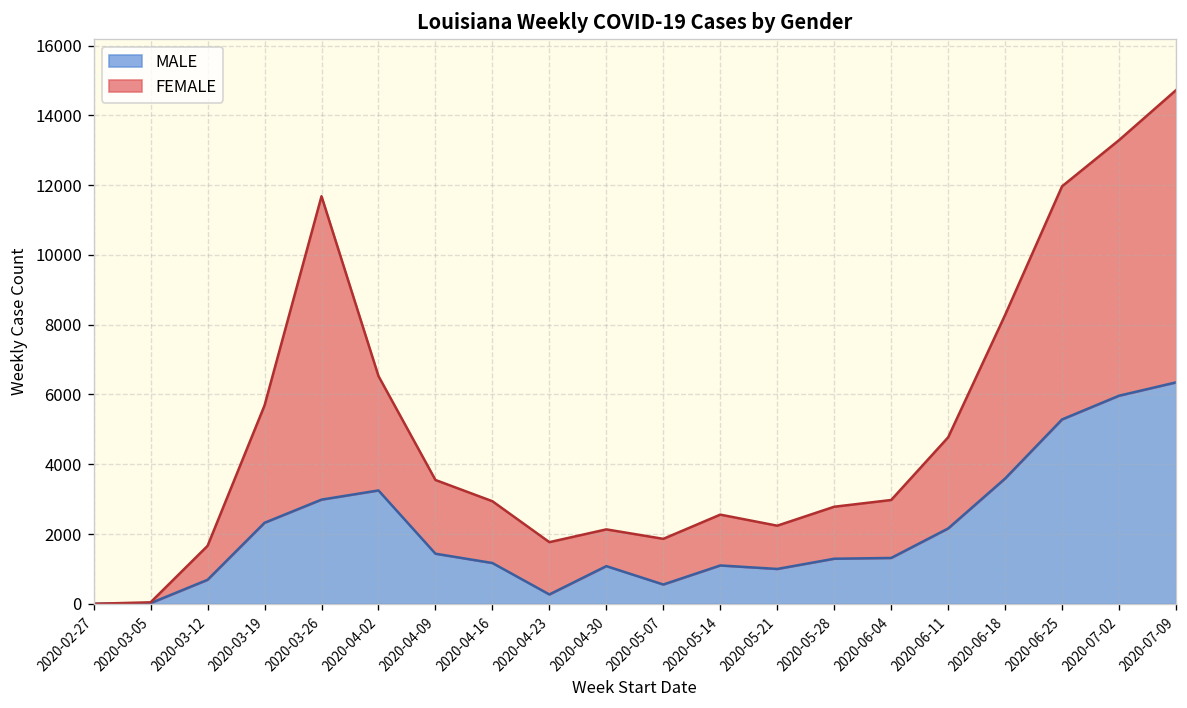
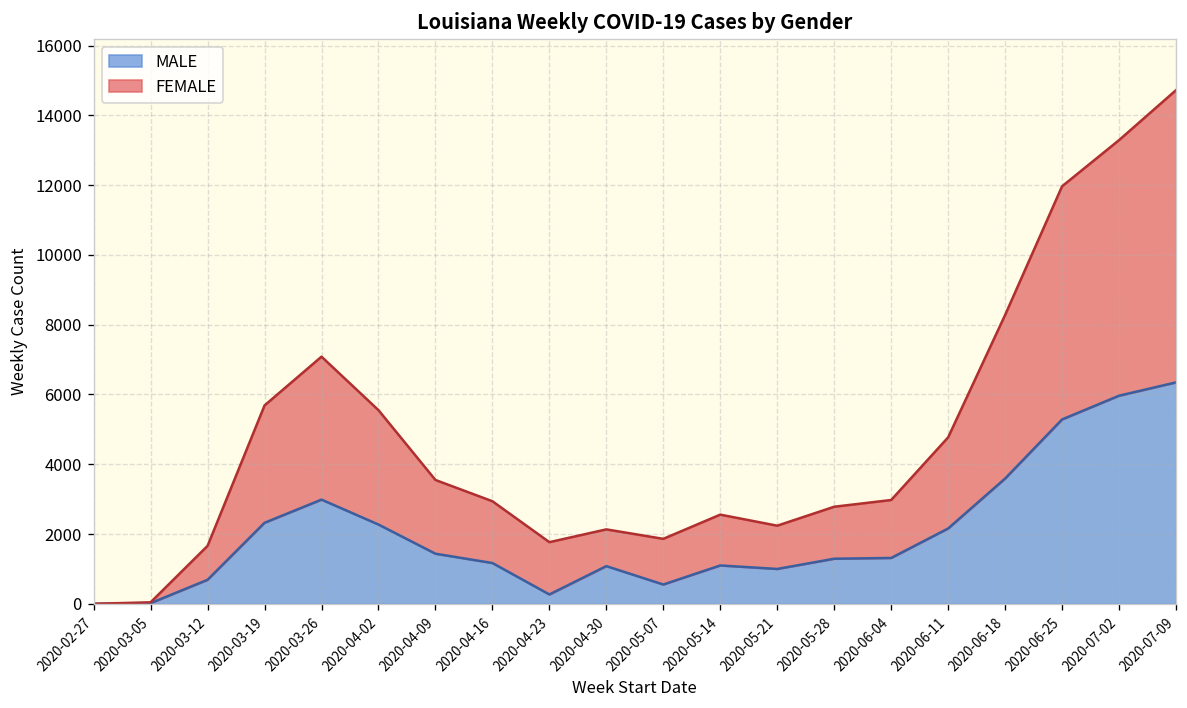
FEMALE, 2020-03-26: 8700 -> 4100
MALE, 2020-04-02: 3200 -> 2300
